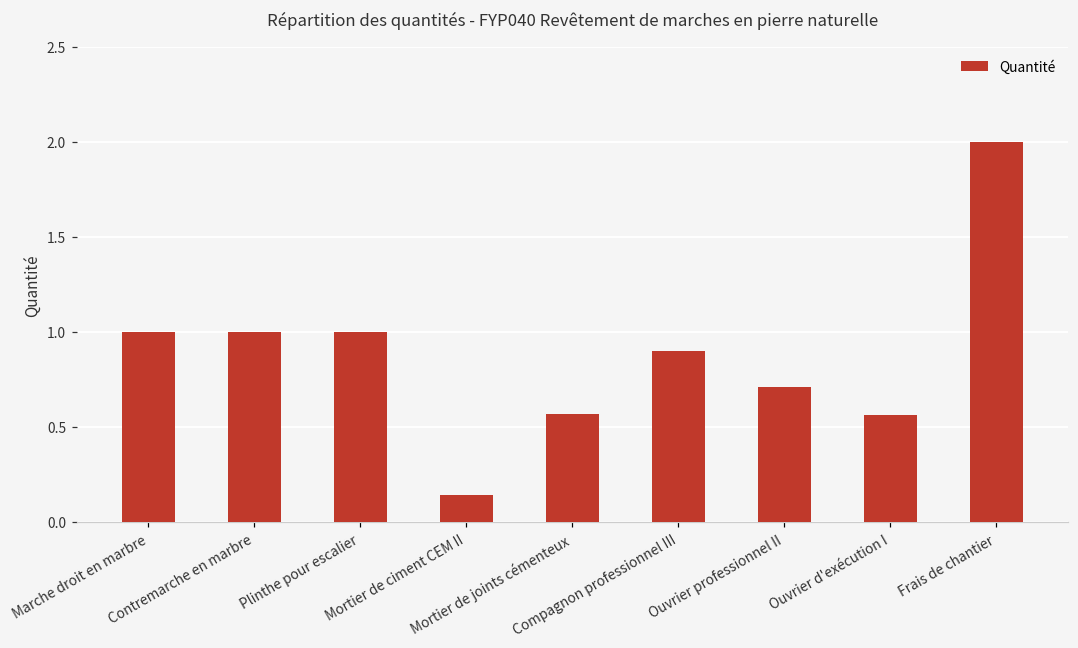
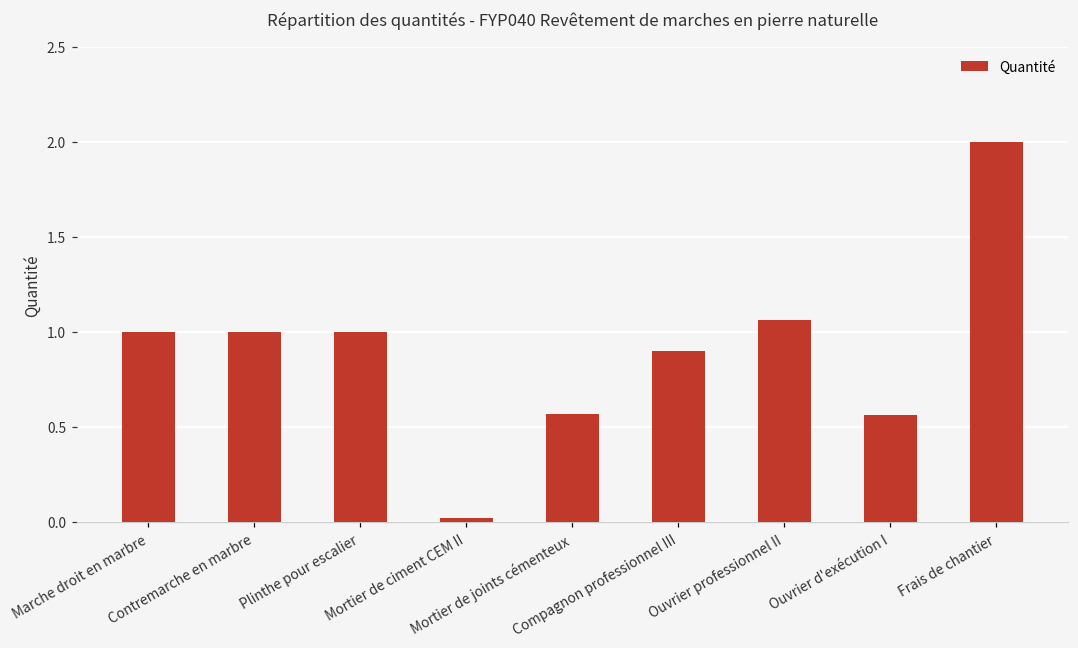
Mortier de ciment CEM II: 0.14 -> 0.02
Ouvrier professionnel II: 0.71 -> 1.06
